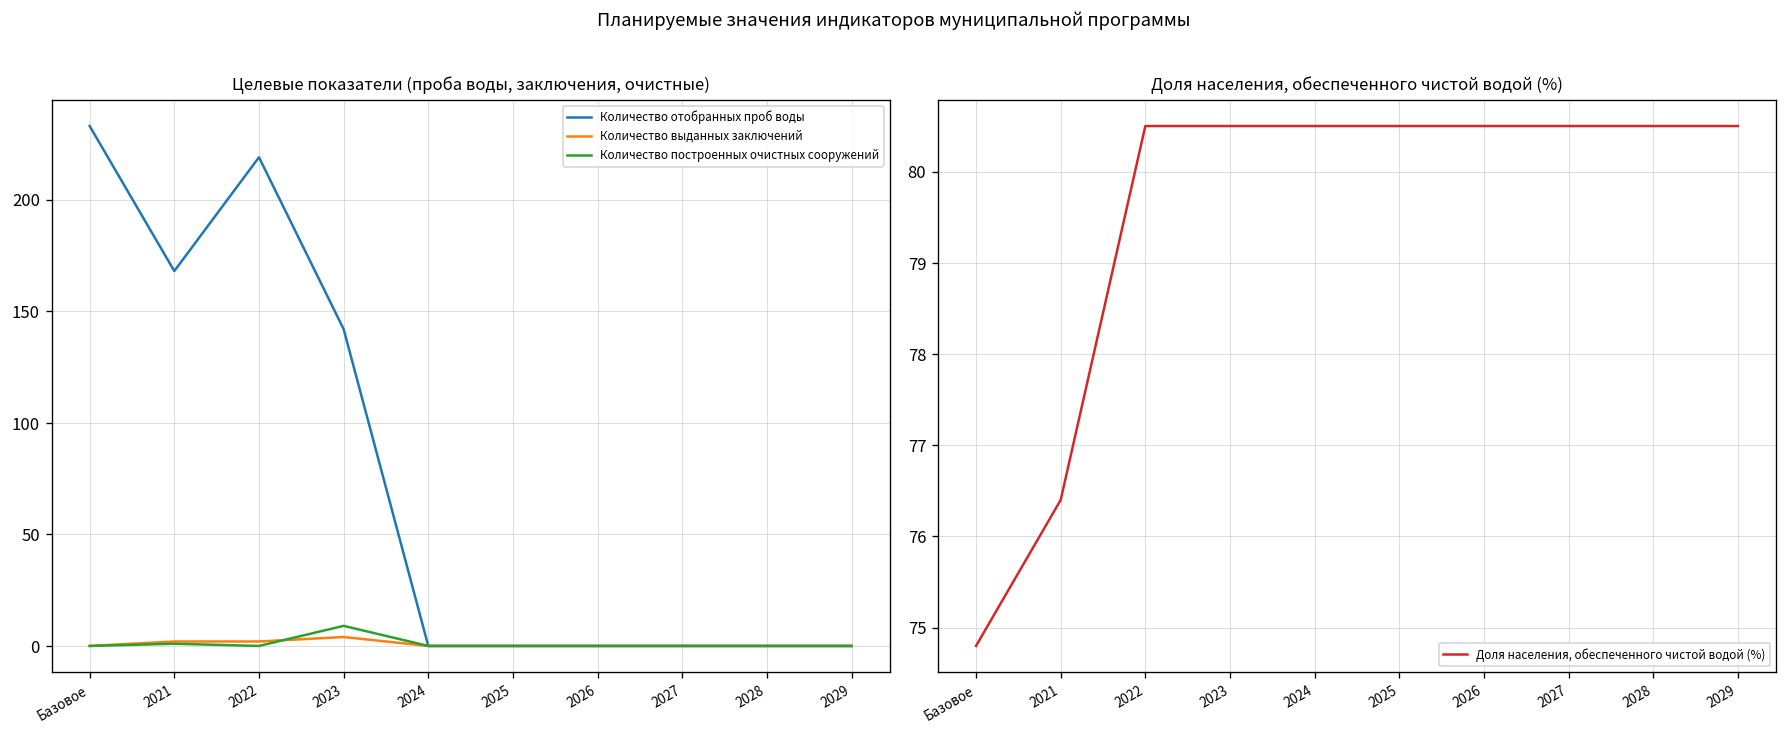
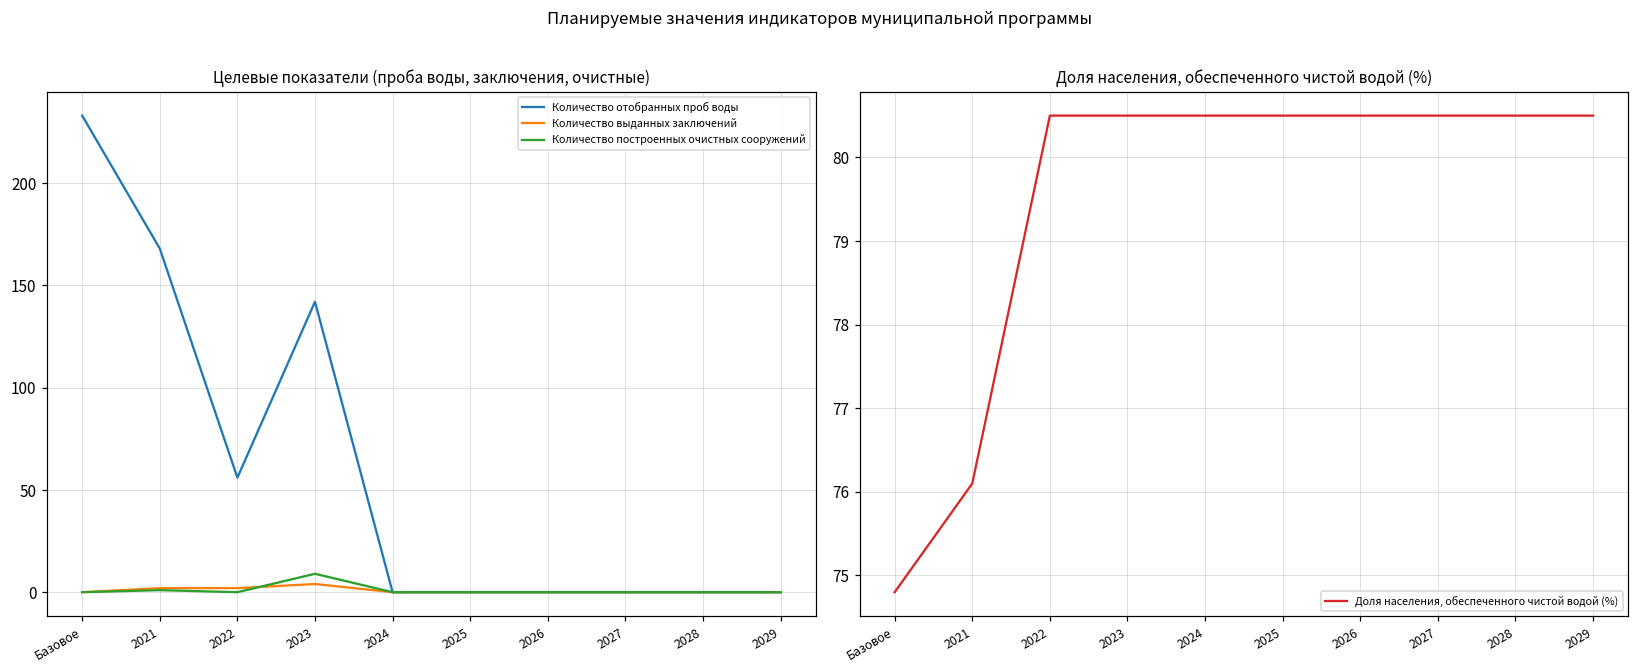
Целевые показатели (проба воды, заключения, очистные), Количество отобранных проб воды, 2022: 219 -> 56
Доля населения, обеспеченного чистой водой (%), 2021: 76.4 -> 76.1
